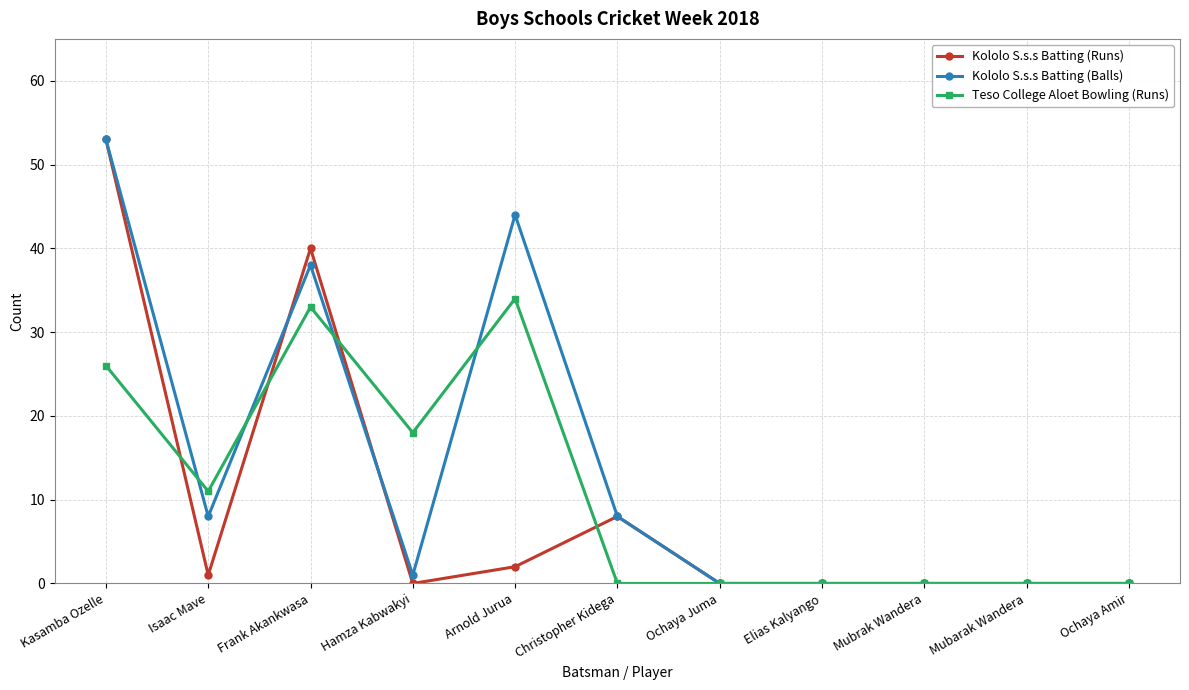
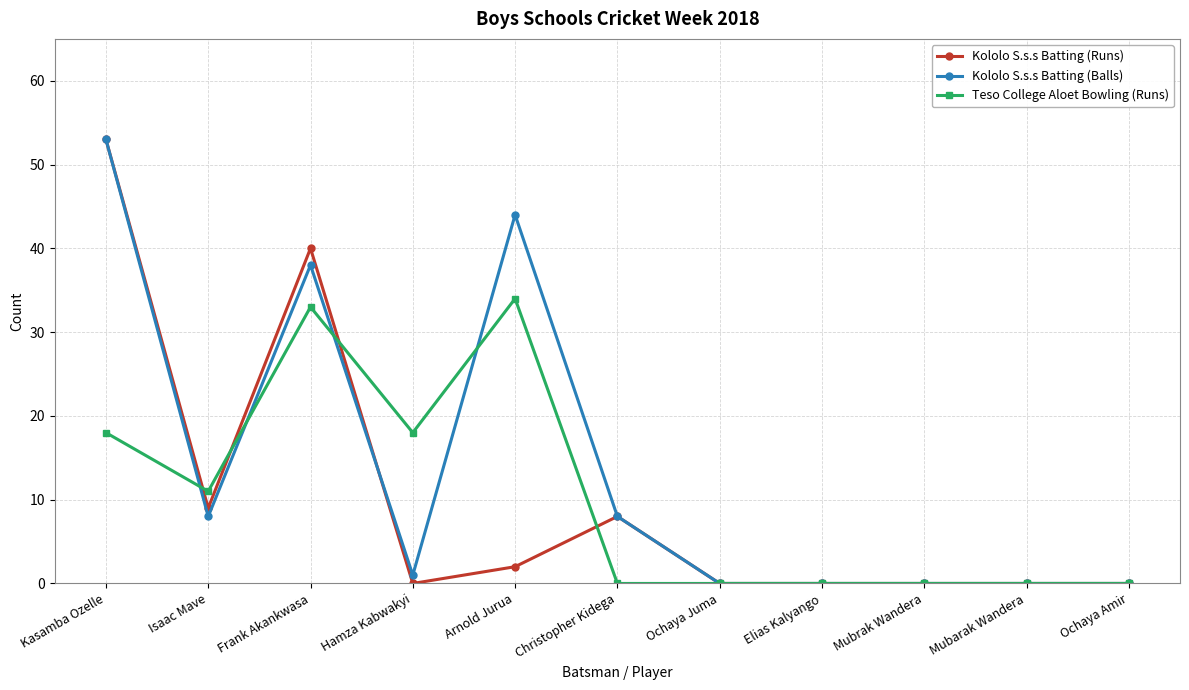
Teso College Aloet Bowling (Runs), Kasamba Ozelle: 26 -> 18
Kololo S.s.s Batting (Runs), Isaac Mave: 1 -> 9
